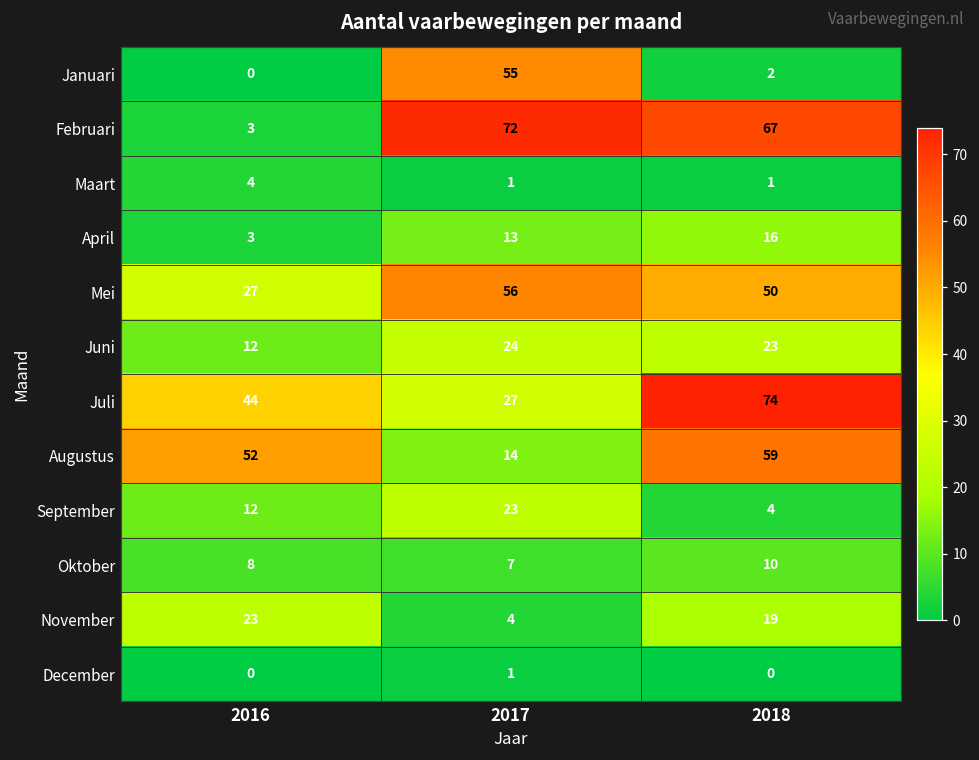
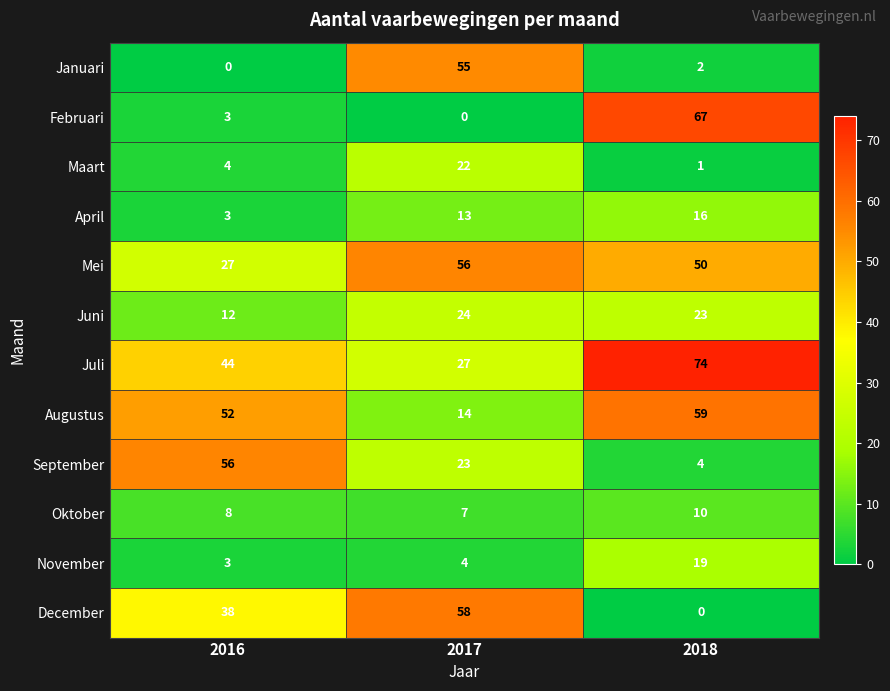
Februari, 2017: 72 -> 0
Maart, 2017: 1 -> 22
September, 2016: 12 -> 56
November, 2016: 23 -> 3
December, 2016: 0 -> 38
December, 2017: 1 -> 58
